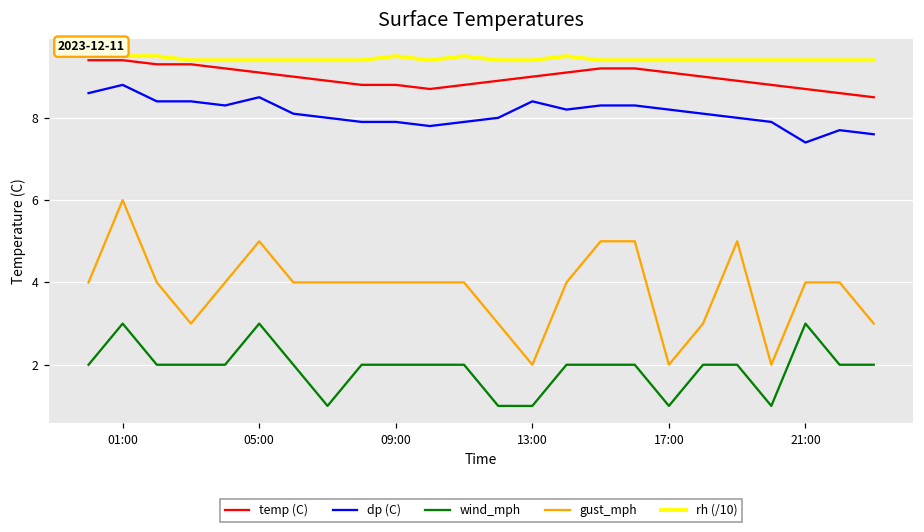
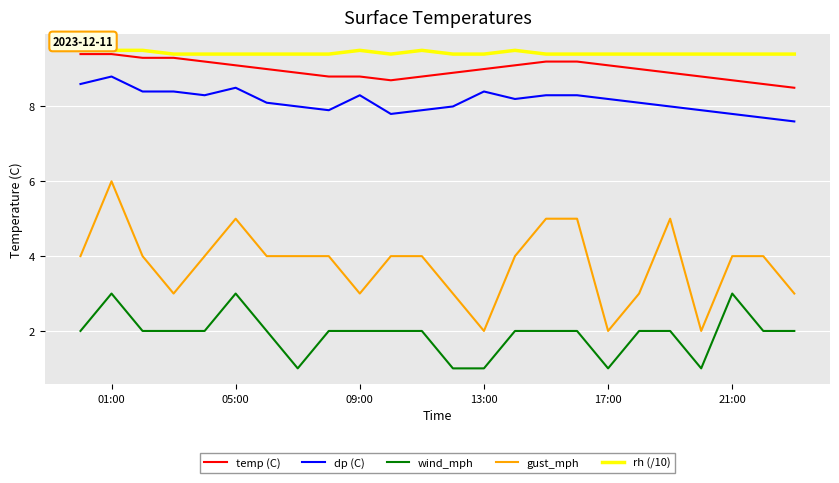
dp (C), 09:00: 7.9 -> 8.3
gust_mph, 09:00: 4 -> 3
dp (C), 21:00: 7.4 -> 7.8
